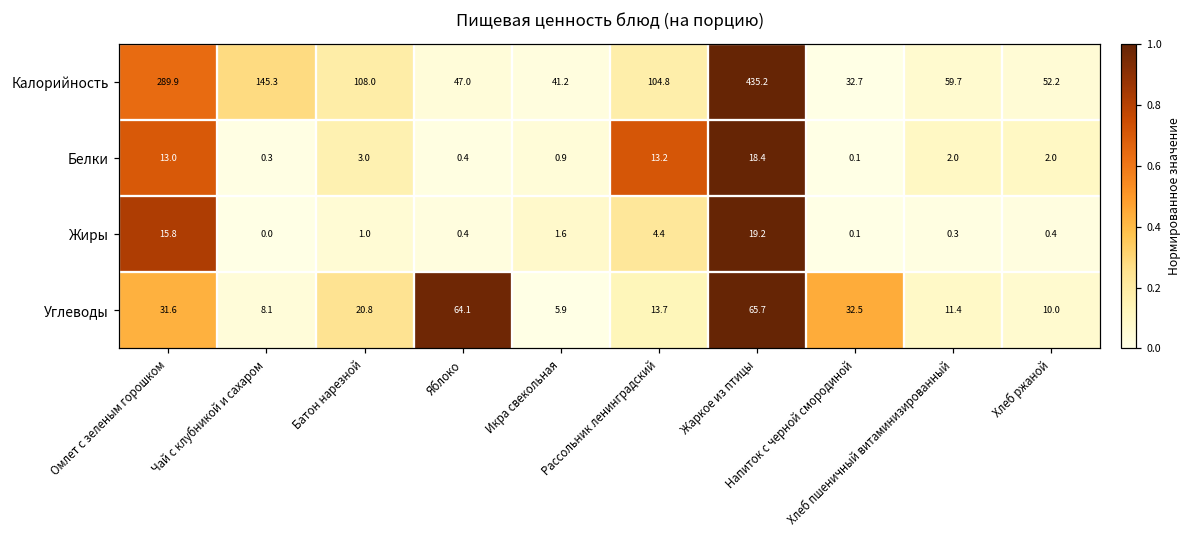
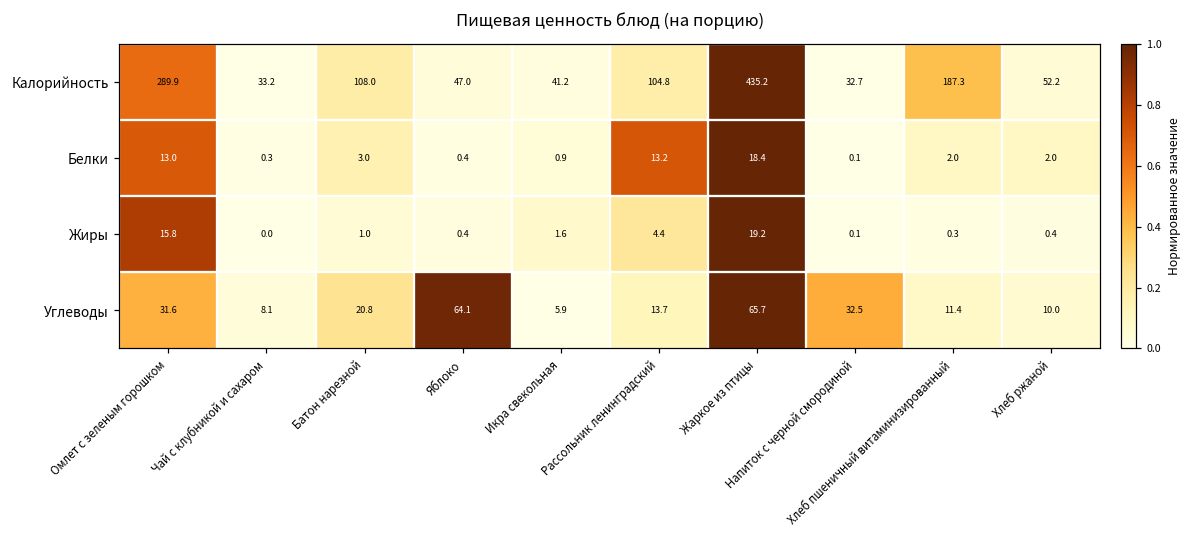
Калорийность, Чай с клубникой и сахаром: 145.3 -> 33.2
Калорийность, Хлеб пшеничный витаминизированный: 59.7 -> 187.3
